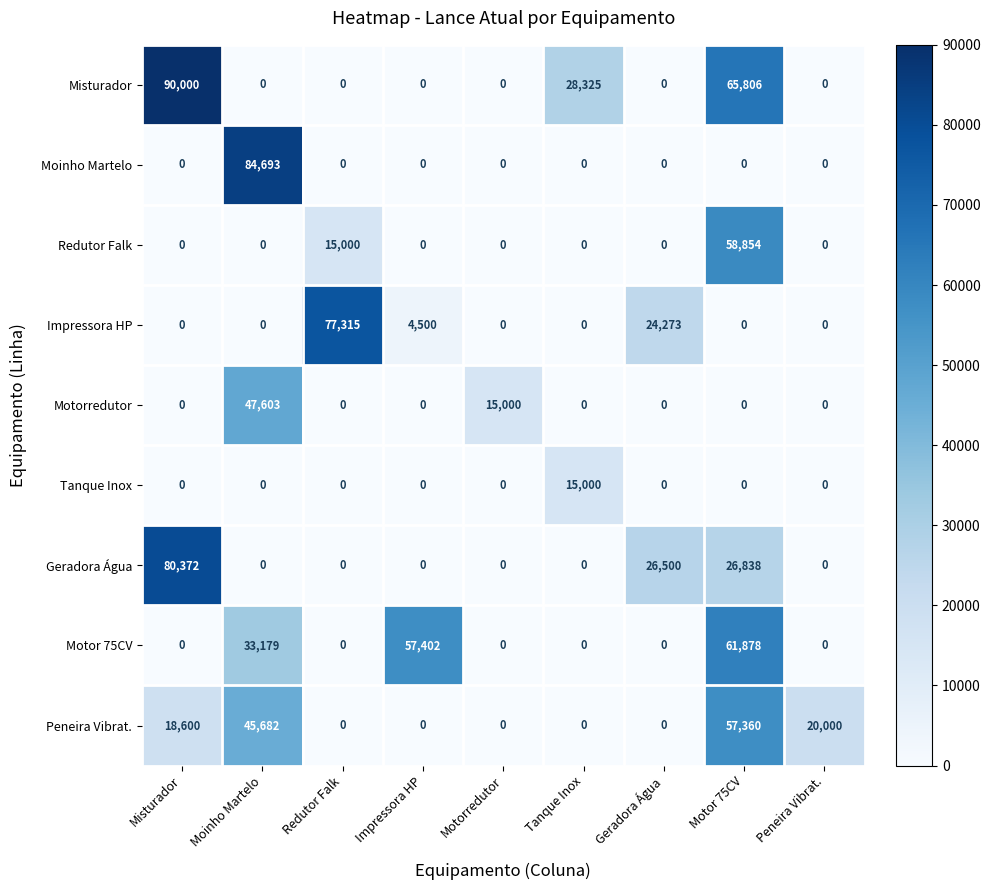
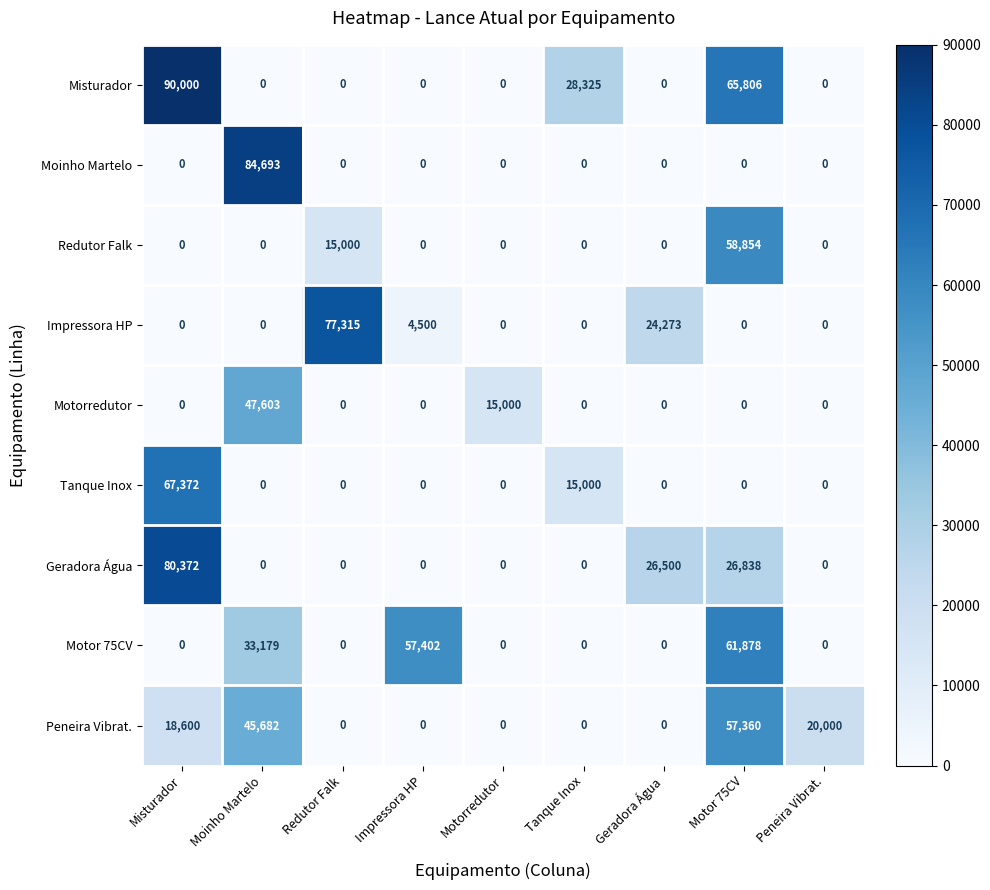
Tanque Inox, Misturador: 0 -> 67,372
